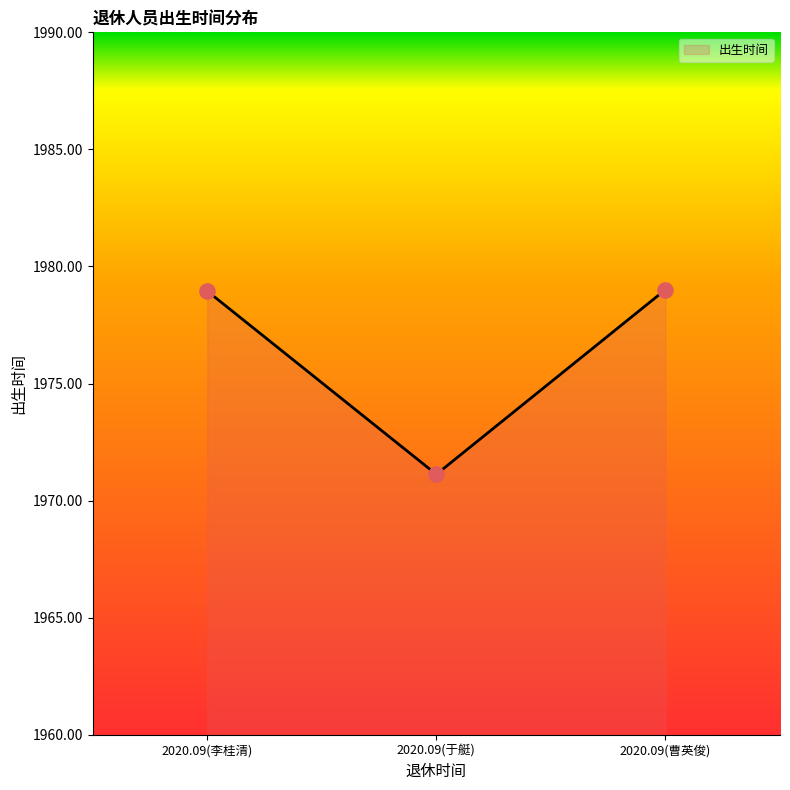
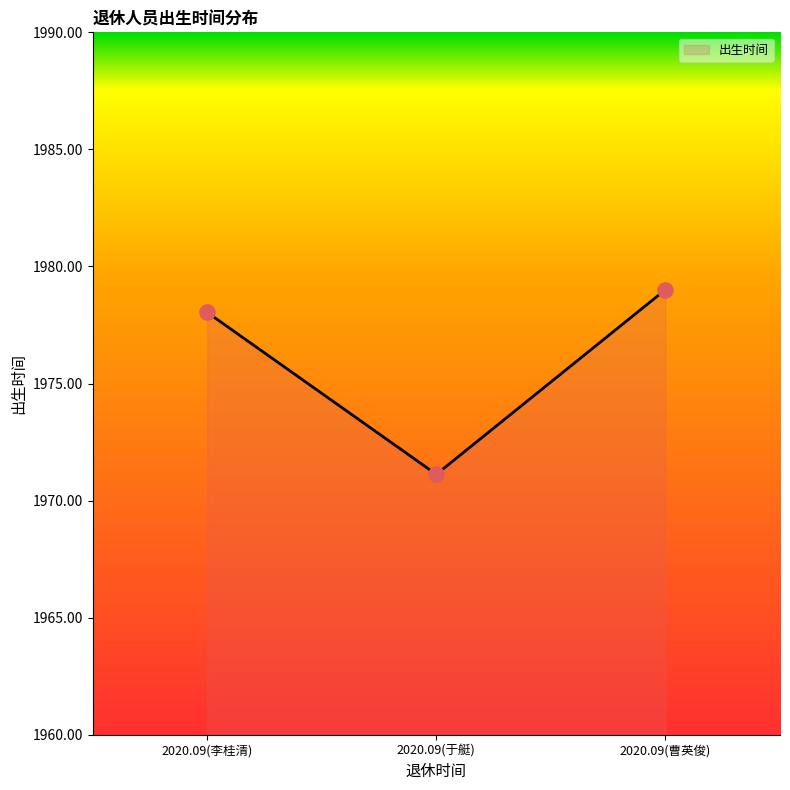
2020.09(李桂清): 1979.0 -> 1978.0
